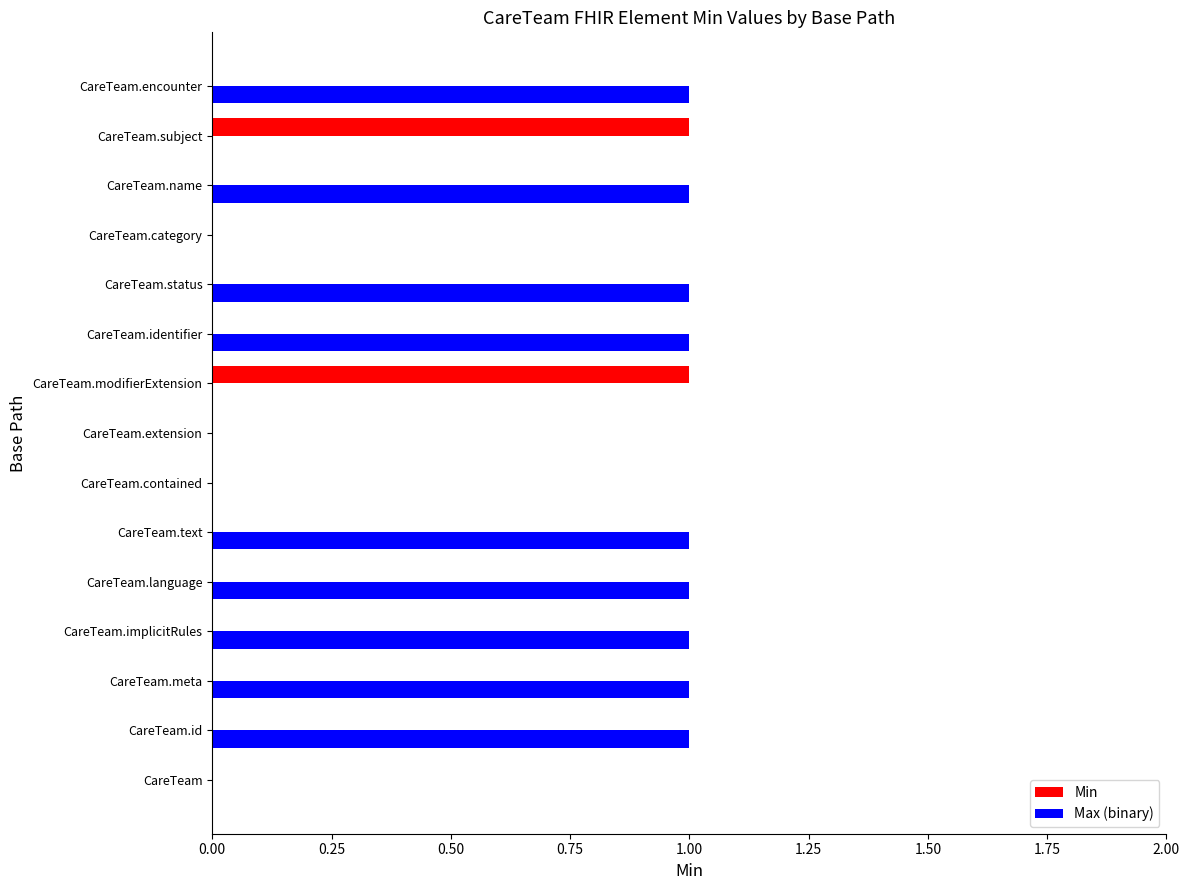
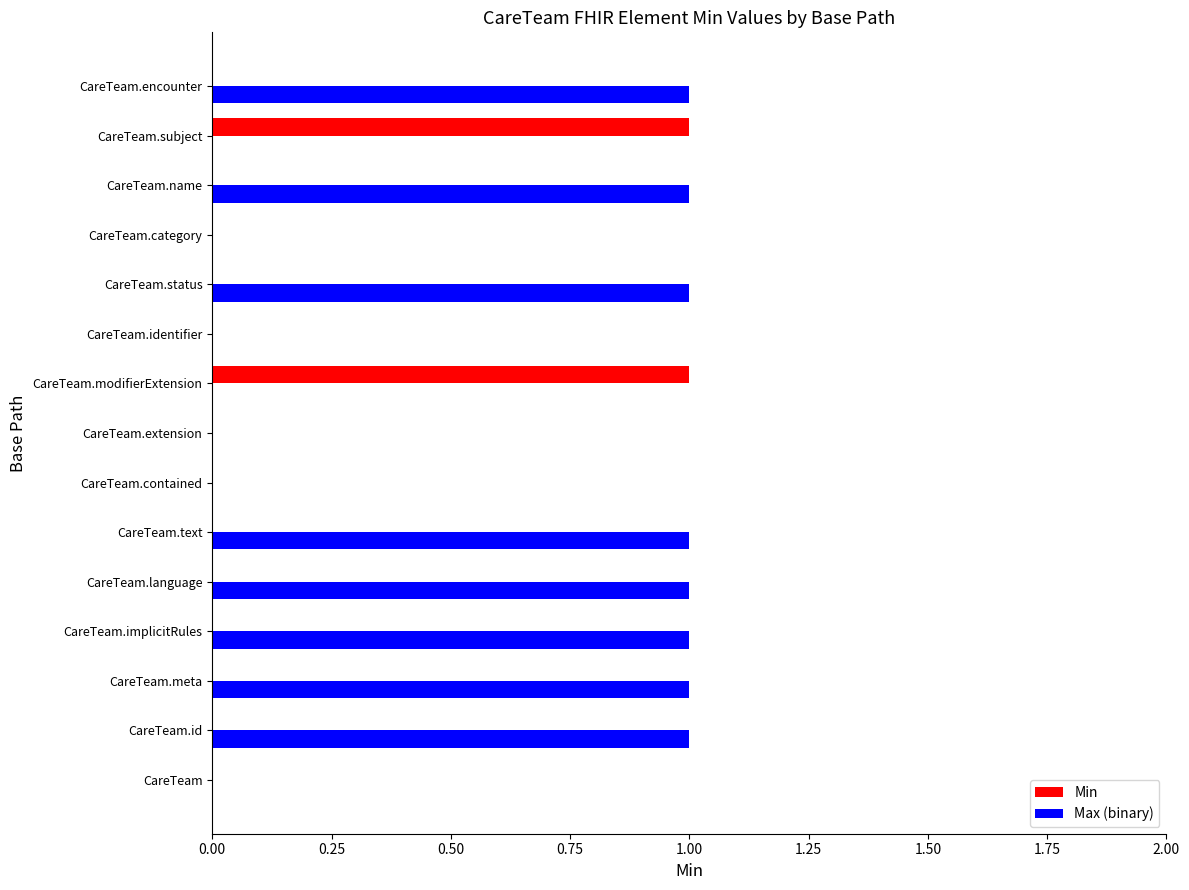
Max (binary), CareTeam.identifier: 1 -> 0
